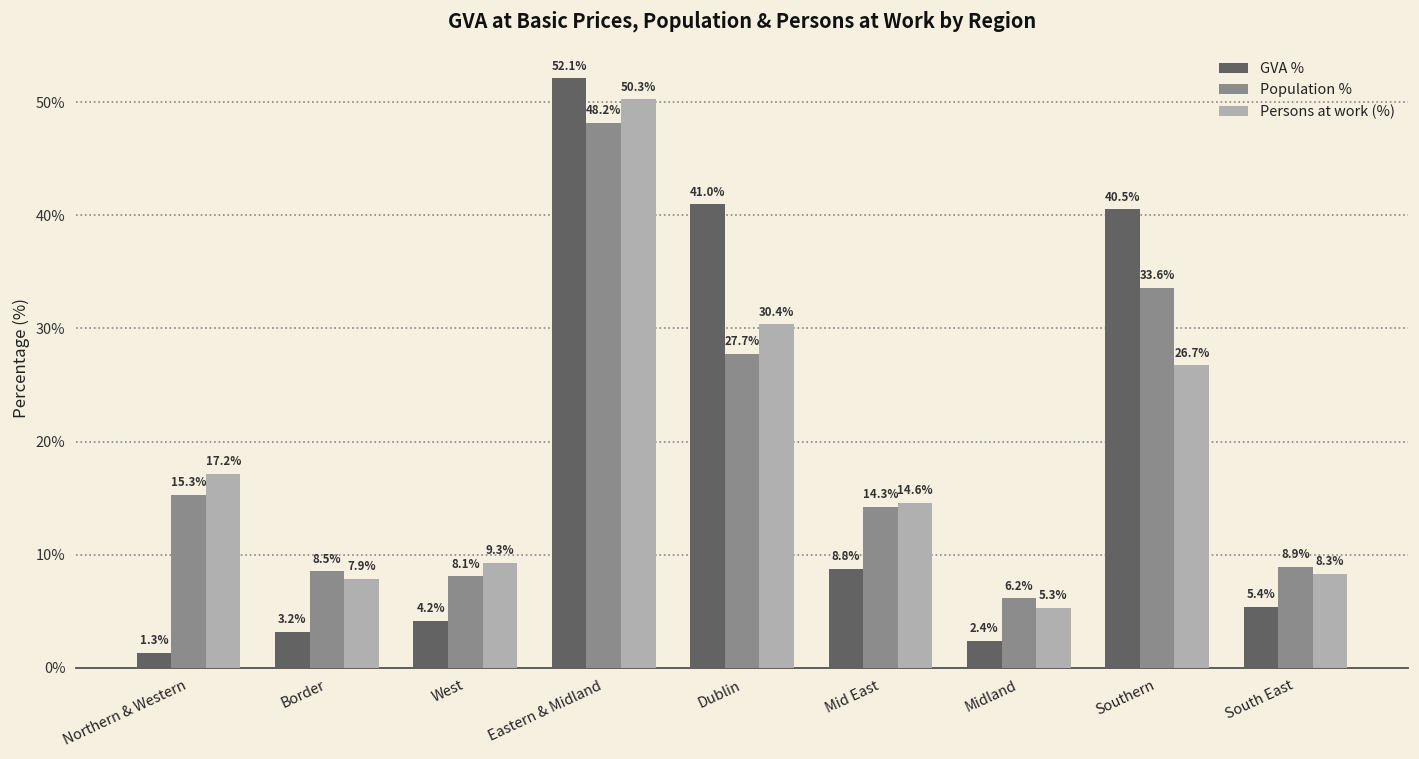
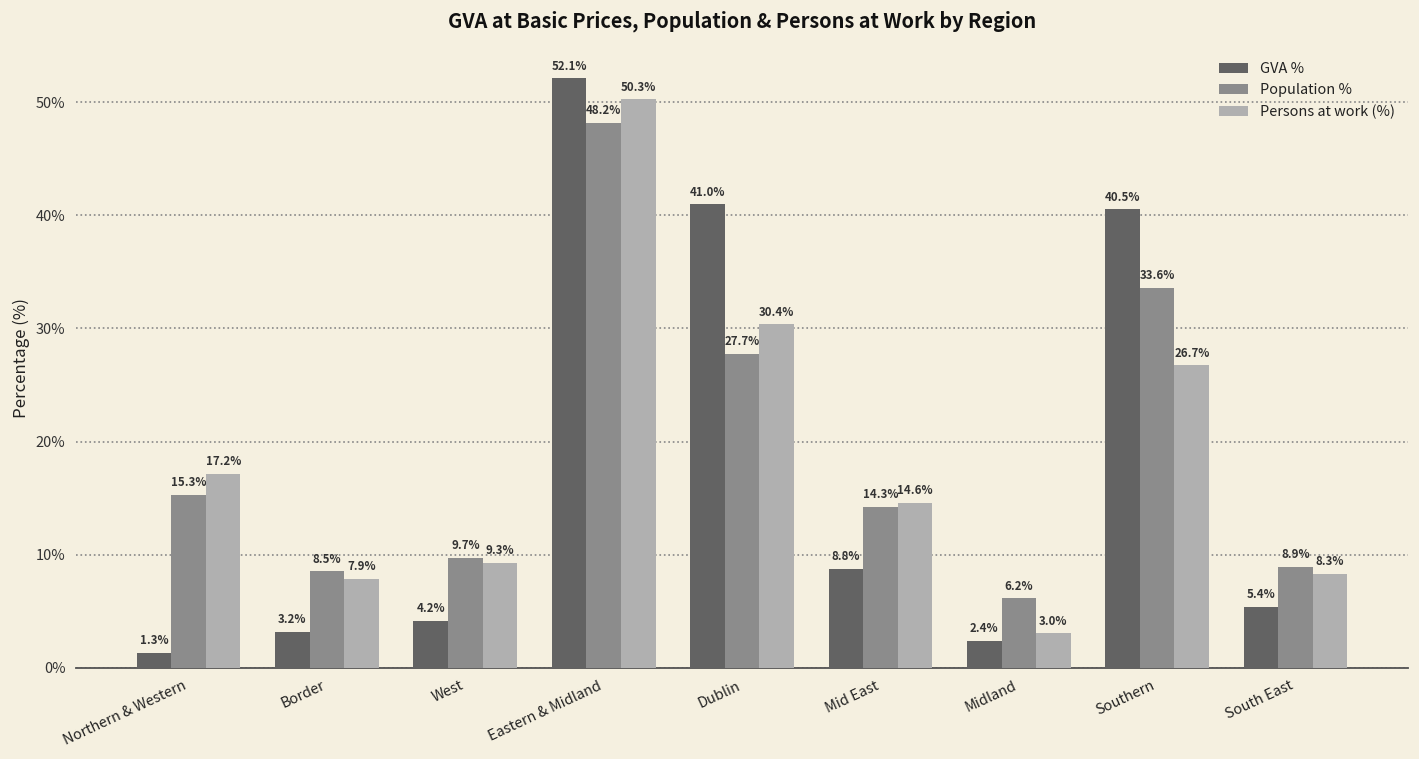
Population %, West: 8.1% -> 9.7%
Persons at work (%), Midland: 5.3% -> 3.0%
